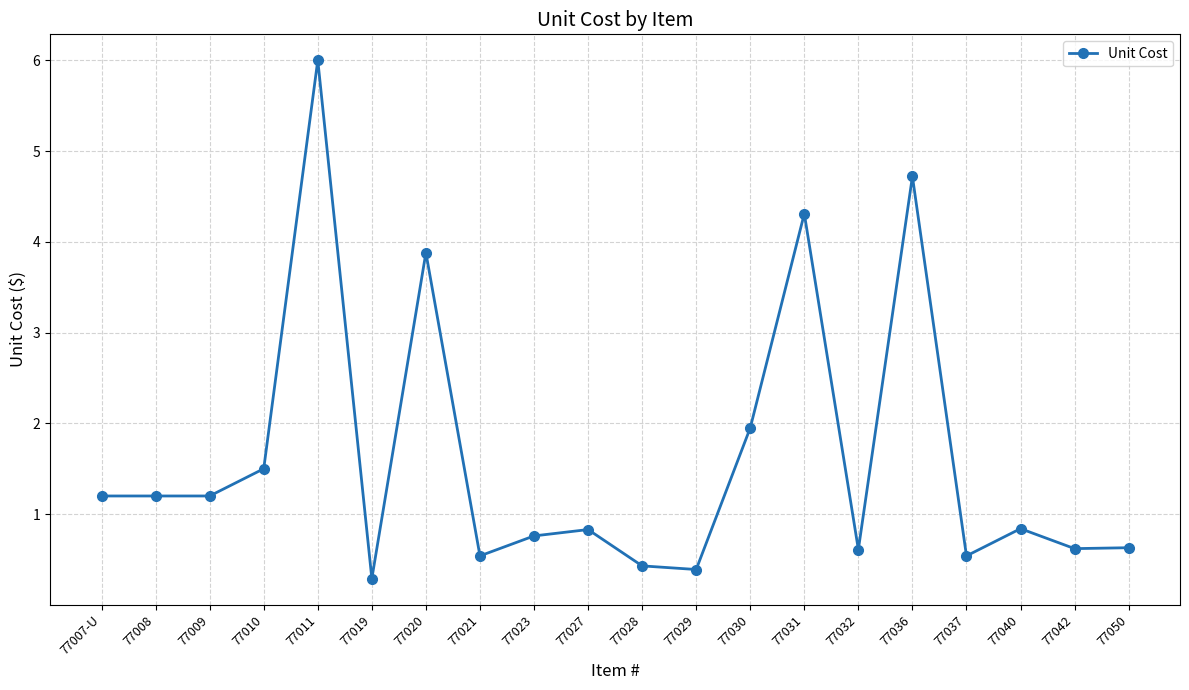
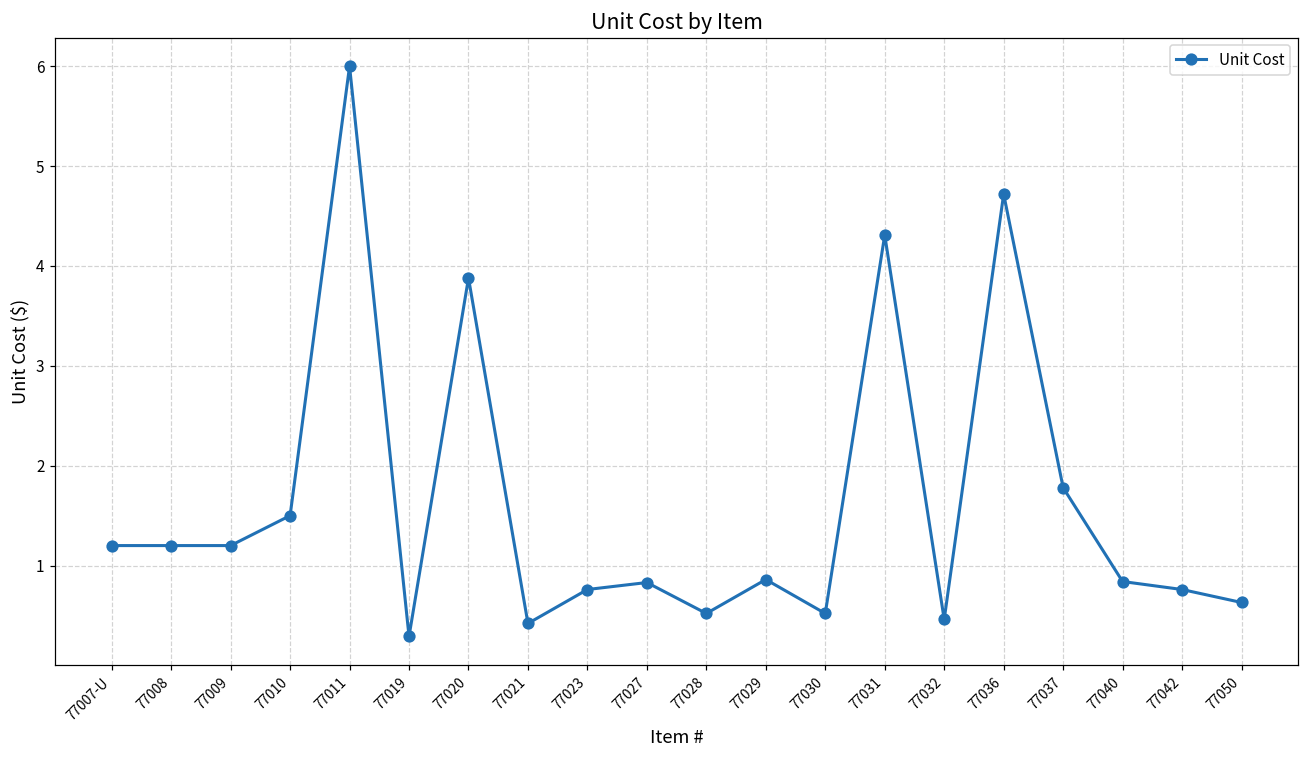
77021: 0.5 -> 0.4
77028: 0.4 -> 0.5
77029: 0.4 -> 0.9
77030: 2.0 -> 0.5
77032: 0.6 -> 0.5
77037: 0.5 -> 1.8
77042: 0.6 -> 0.8
